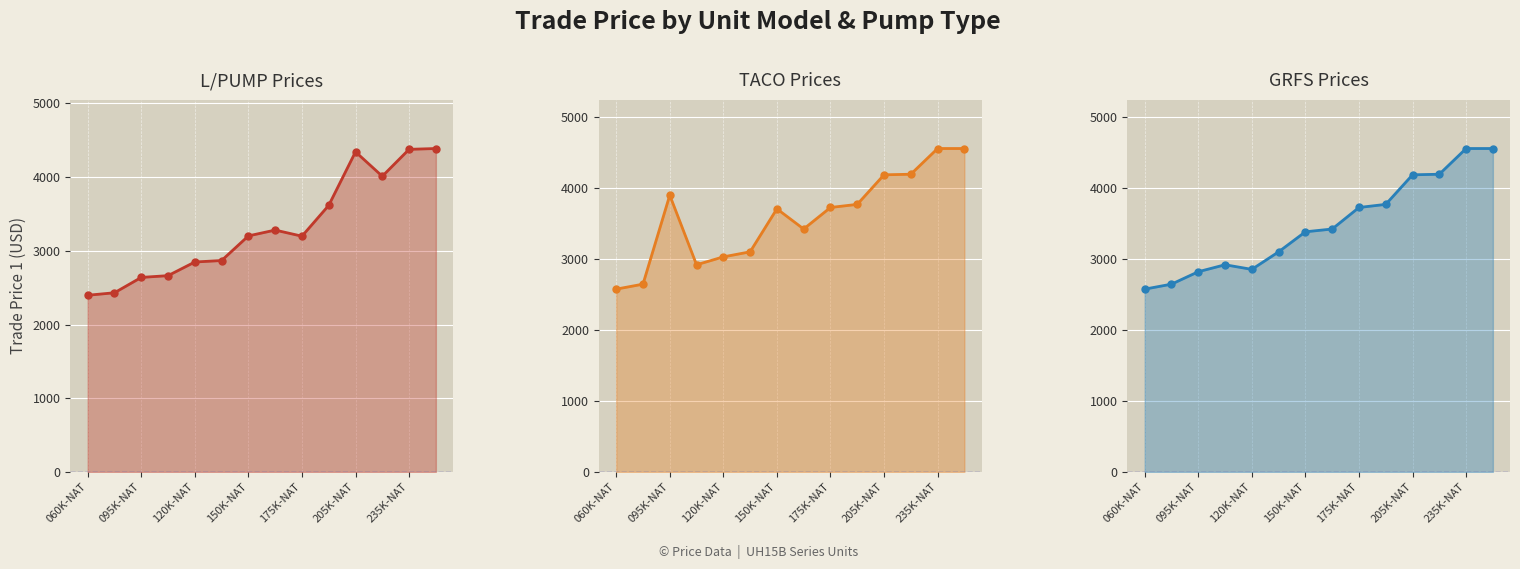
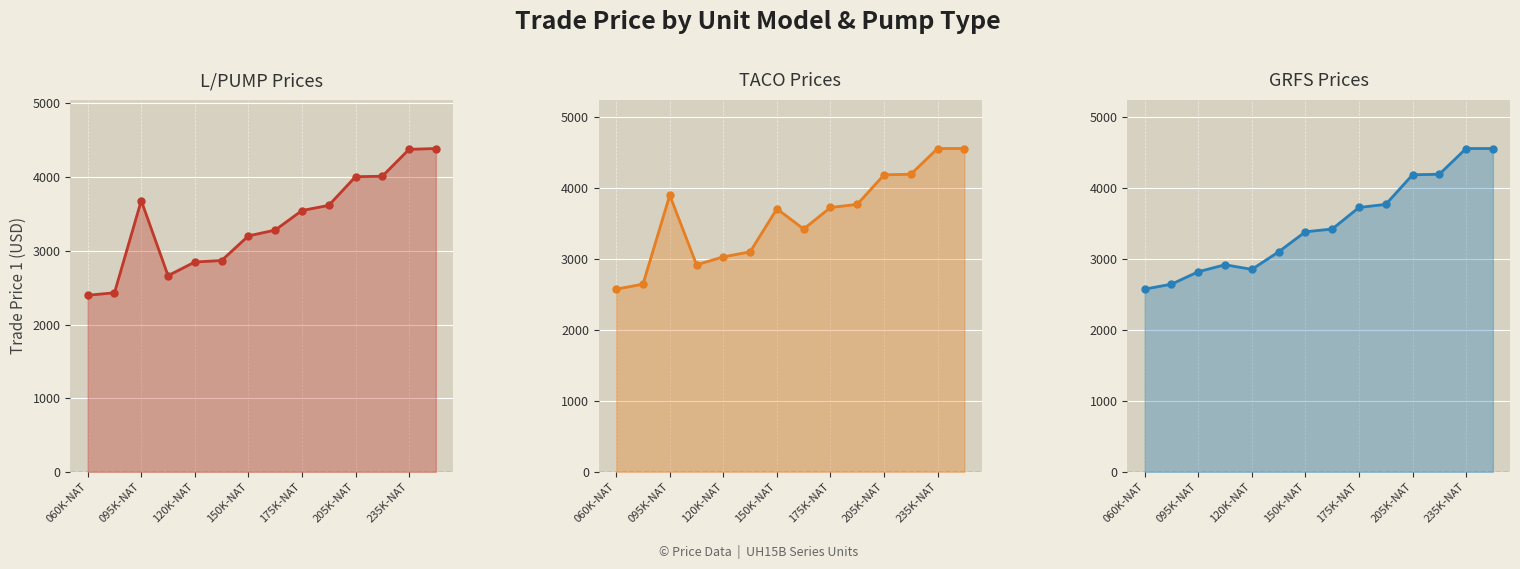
L/PUMP Prices, 095K-NAT: 2600 -> 3700
L/PUMP Prices, 175K-NAT: 3200 -> 3500
L/PUMP Prices, 205K-NAT: 4300 -> 4000
